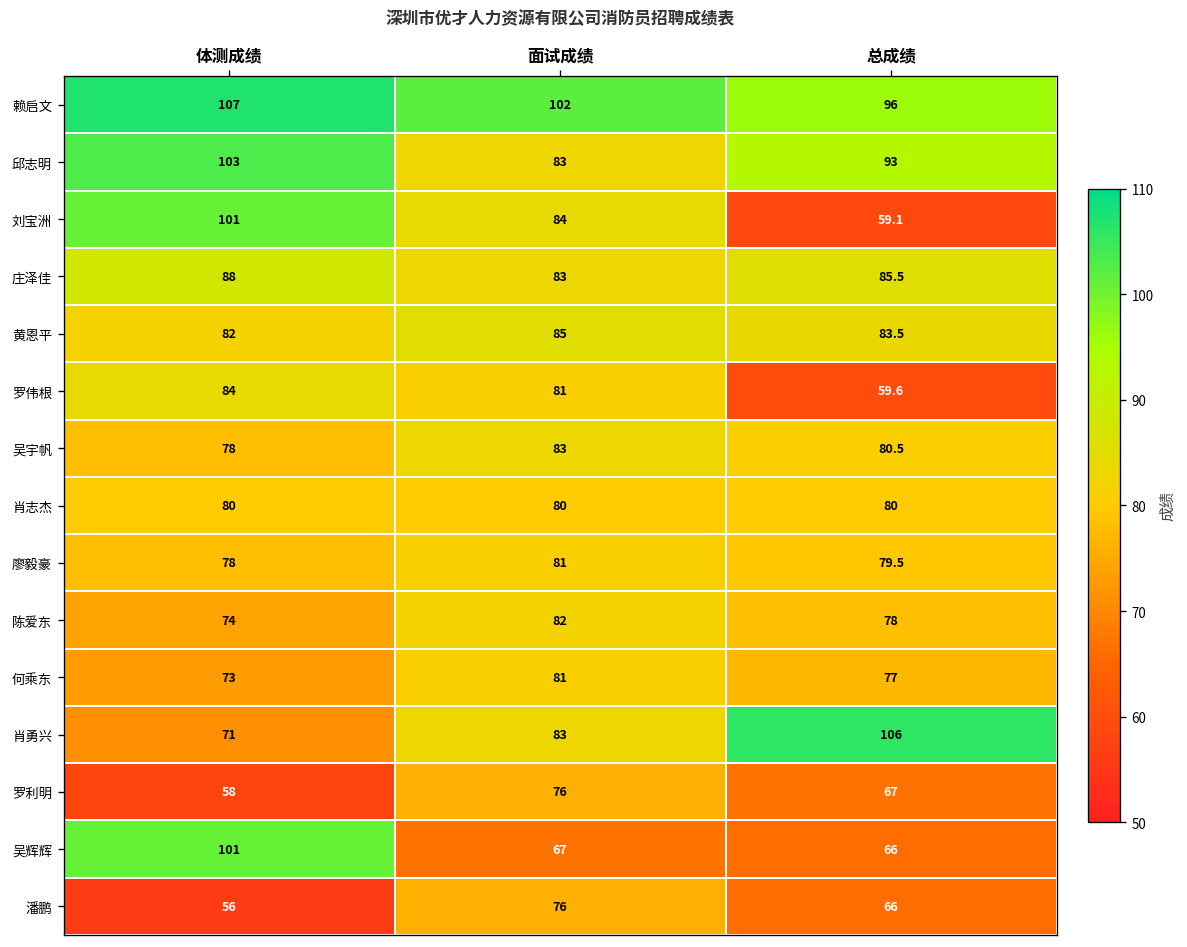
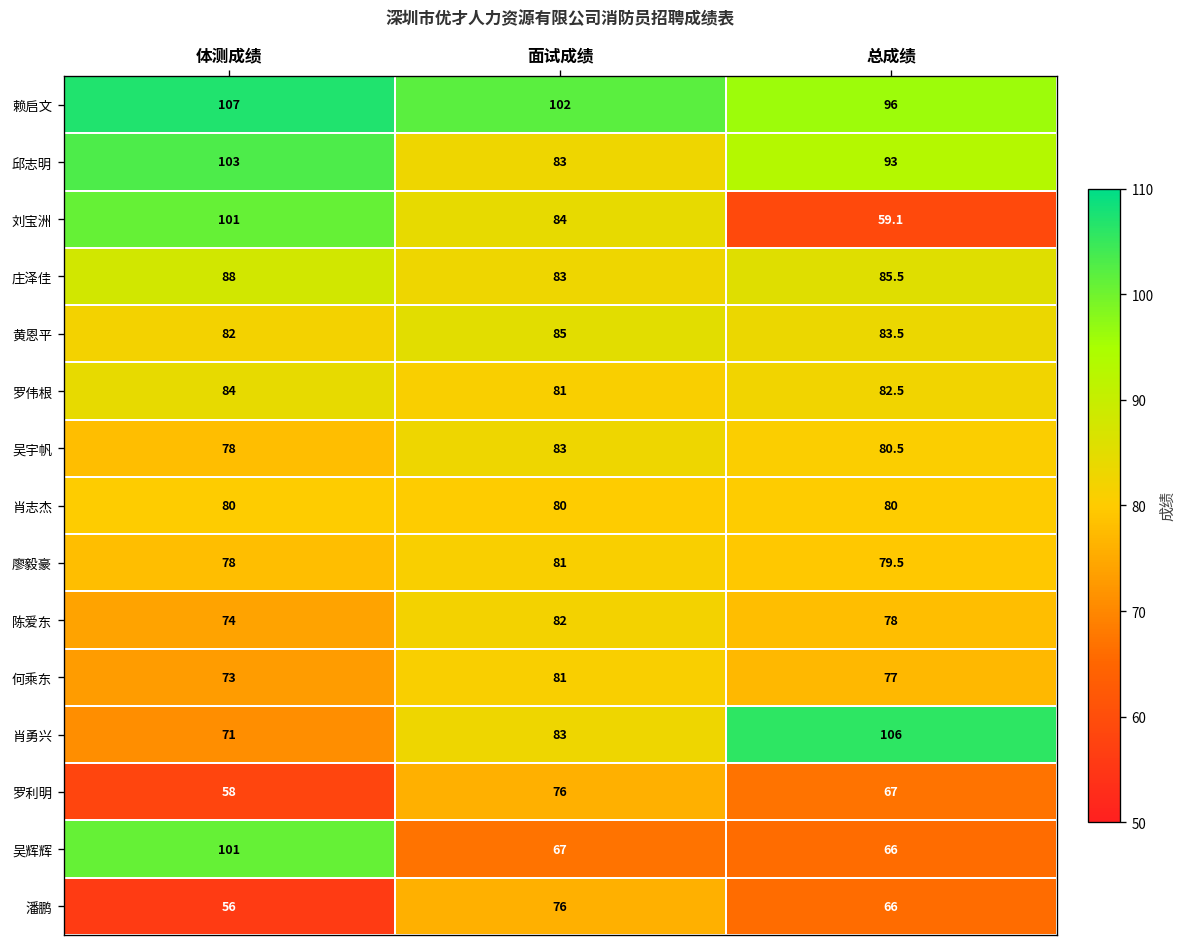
罗伟根, 总成绩: 59.6 -> 82.5
